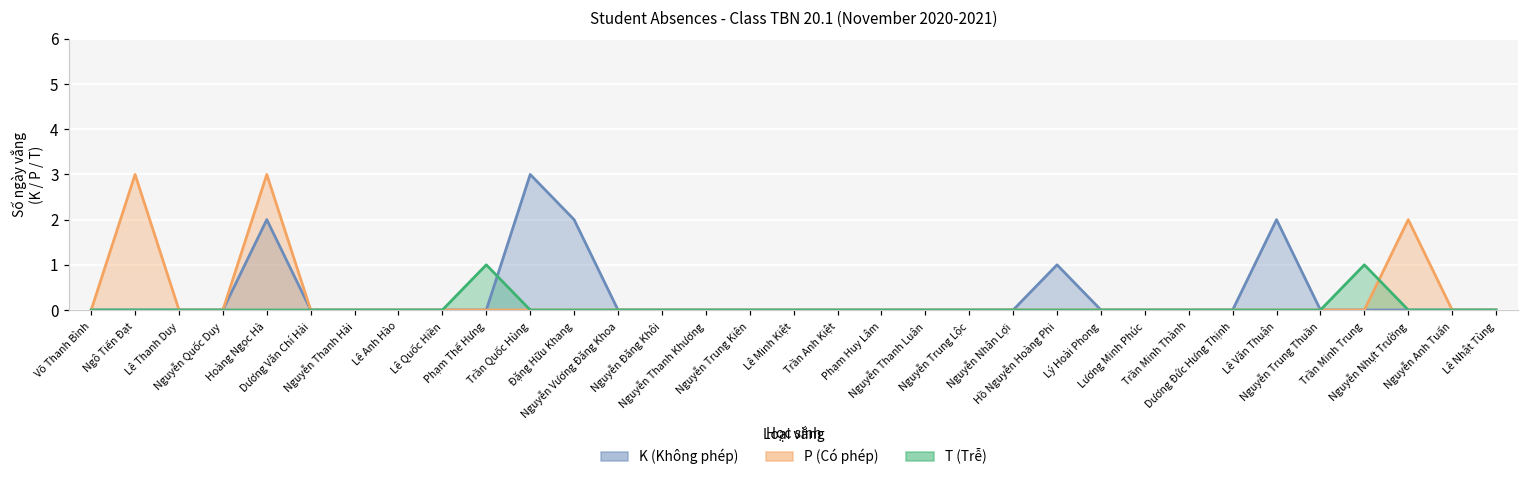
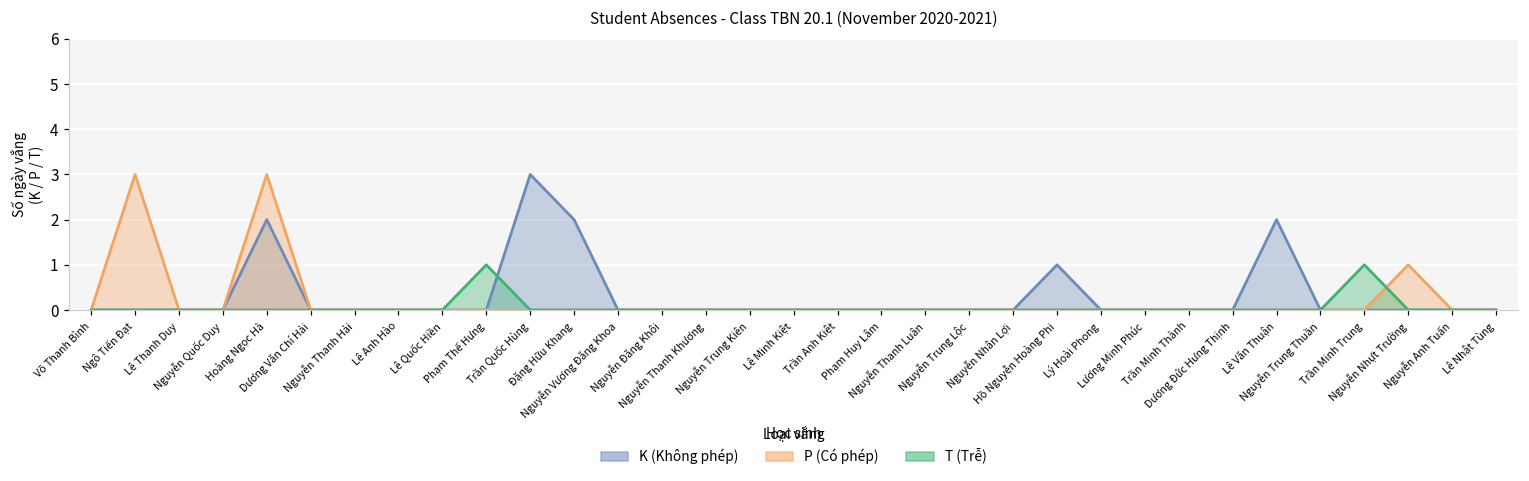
P (Có phép), Nguyễn Nhựt Trường: 2 -> 1
